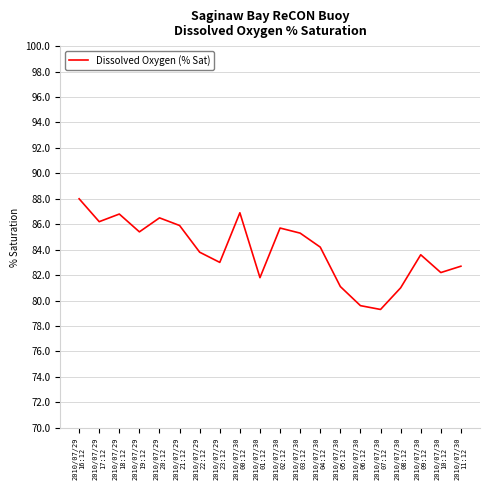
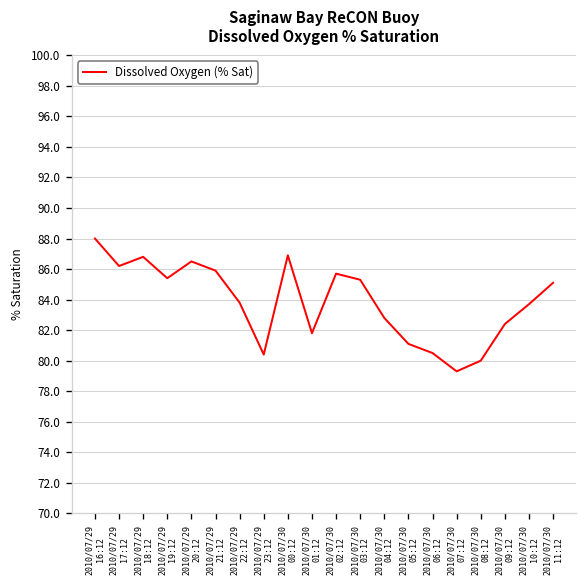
2010/07/29 23:12: 83.0 -> 80.4
2010/07/30 04:12: 84.2 -> 82.8
2010/07/30 06:12: 79.6 -> 80.5
2010/07/30 08:12: 81 -> 80
2010/07/30 09:12: 83.6 -> 82.4
2010/07/30 10:12: 82.2 -> 83.7
2010/07/30 11:12: 82.7 -> 85.1
